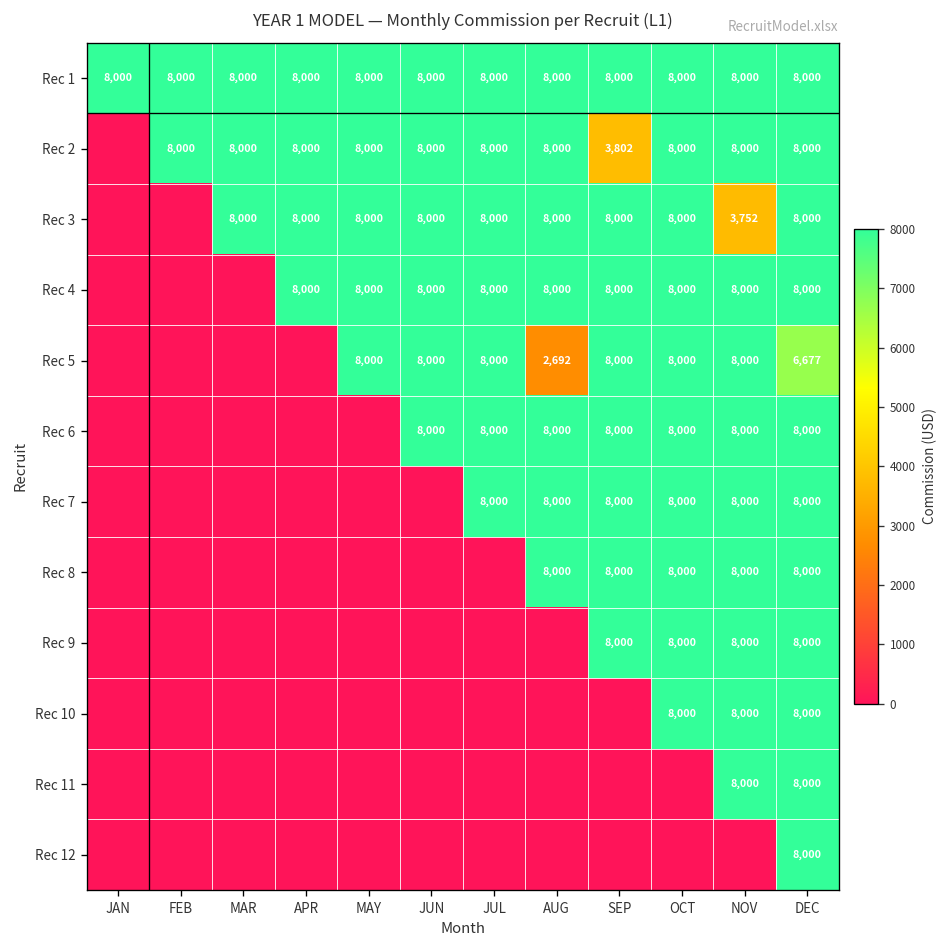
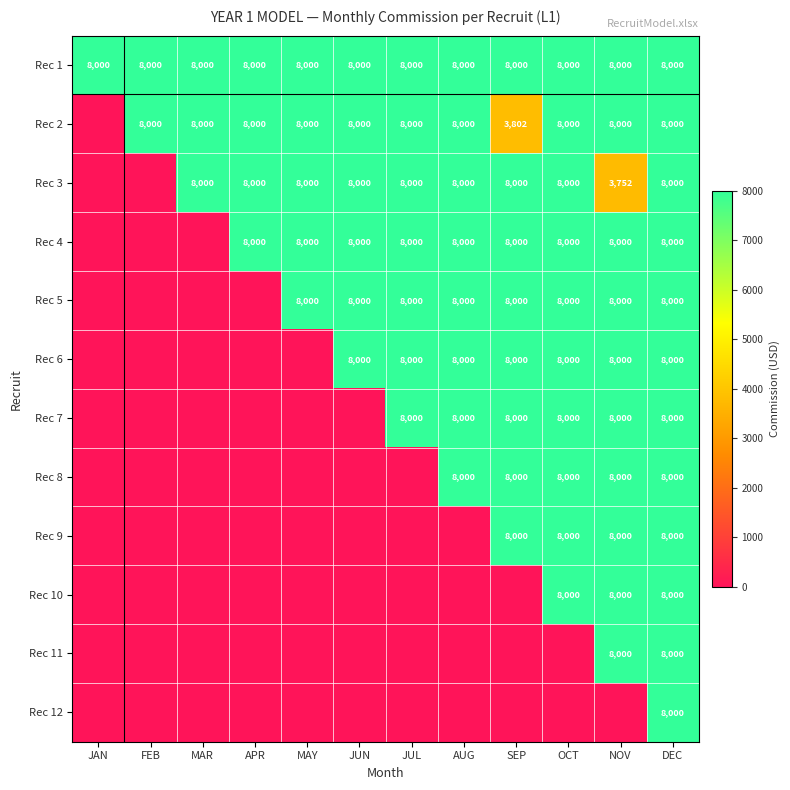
Rec 5, AUG: 2,692 -> 8,000
Rec 5, DEC: 6,677 -> 8,000
